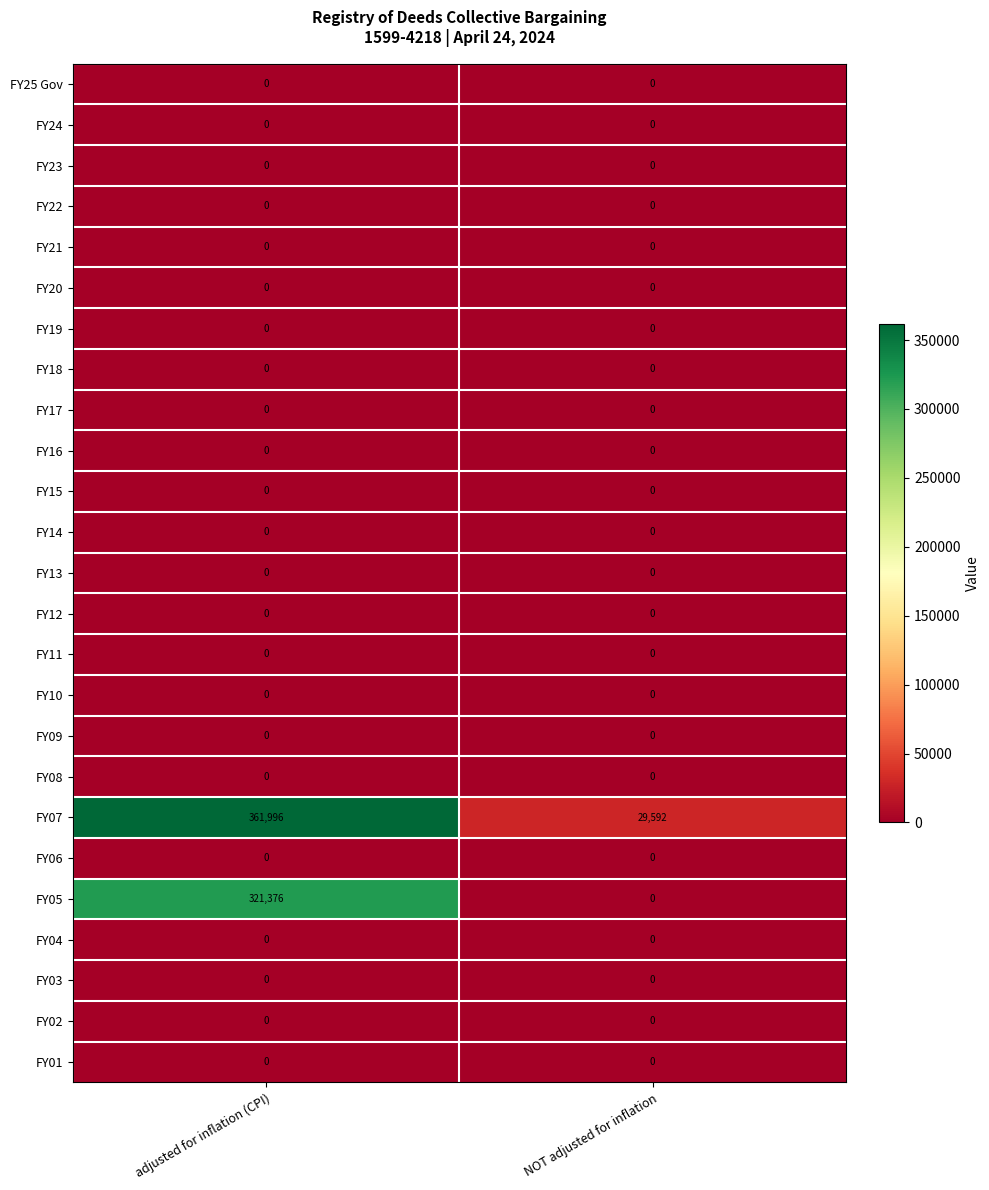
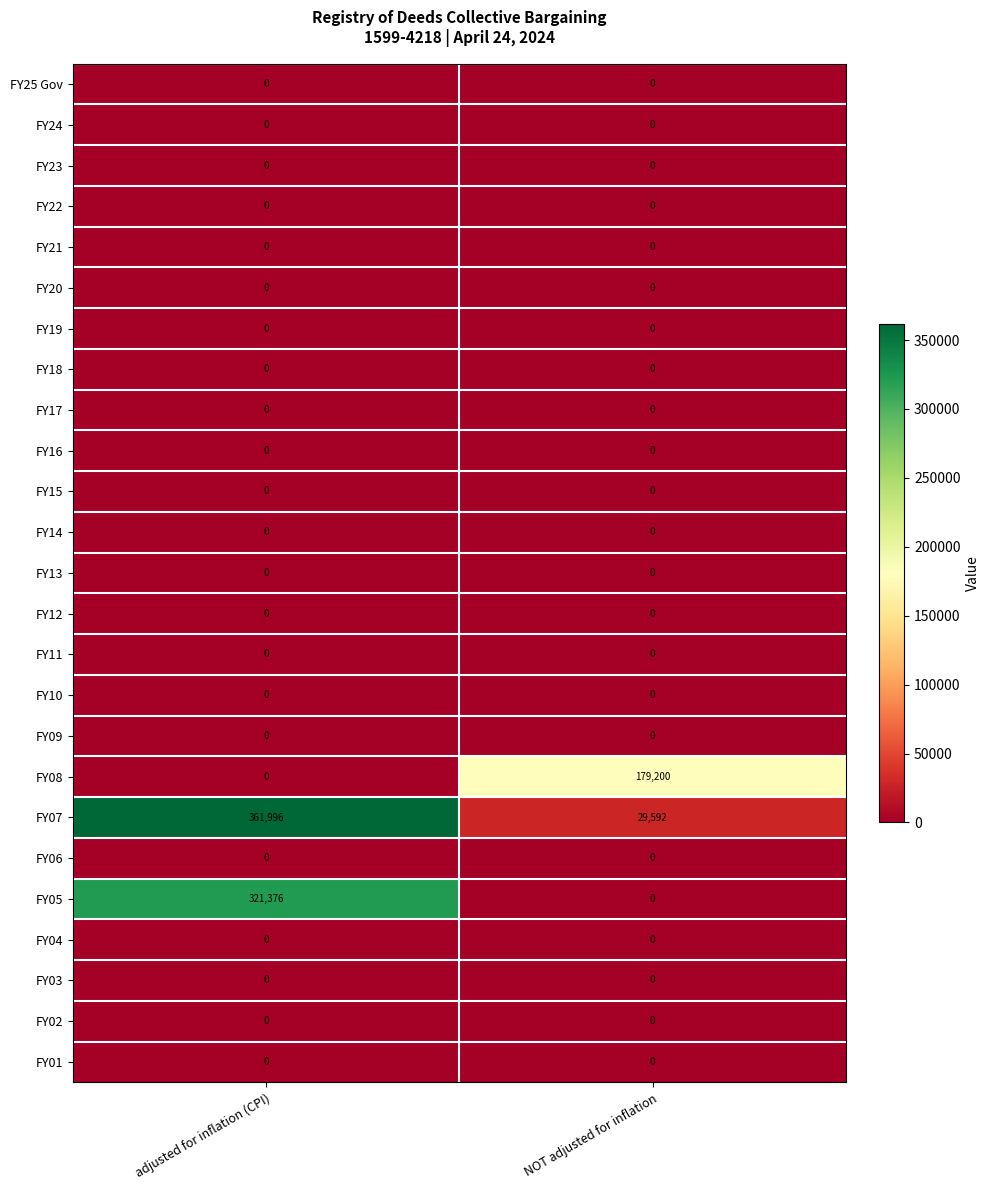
FY08, NOT adjusted for inflation: 0 -> 179,200
